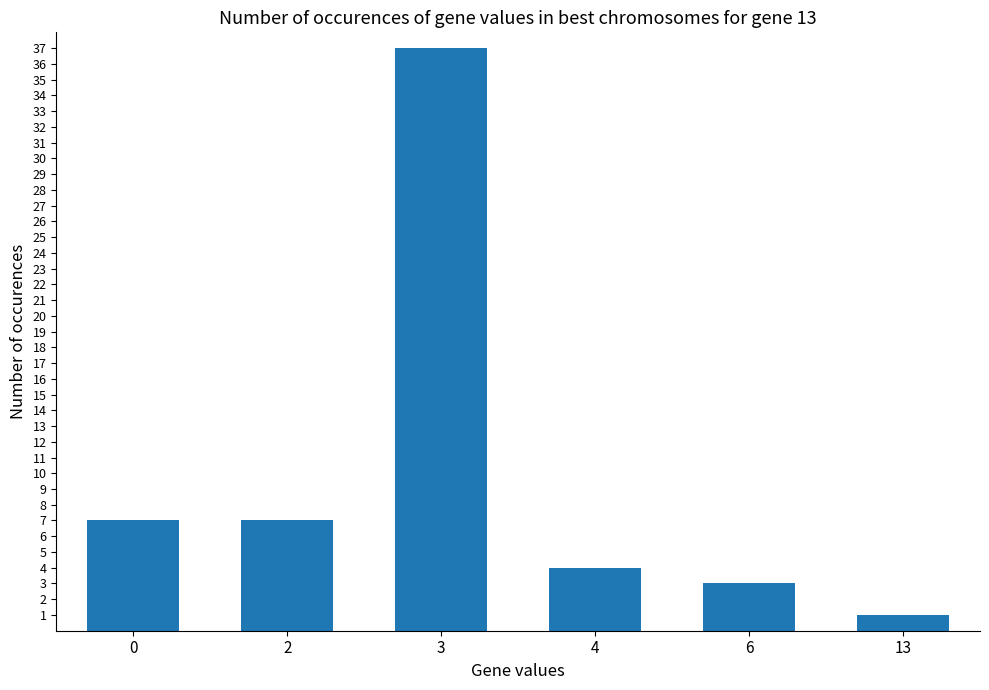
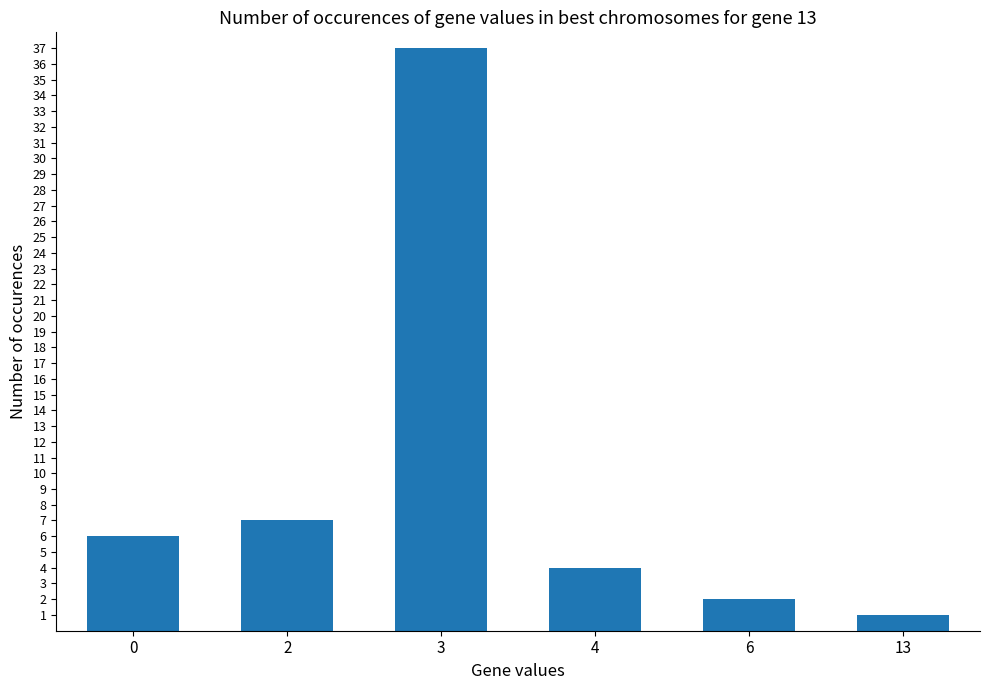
0: 7 -> 6
6: 3 -> 2
